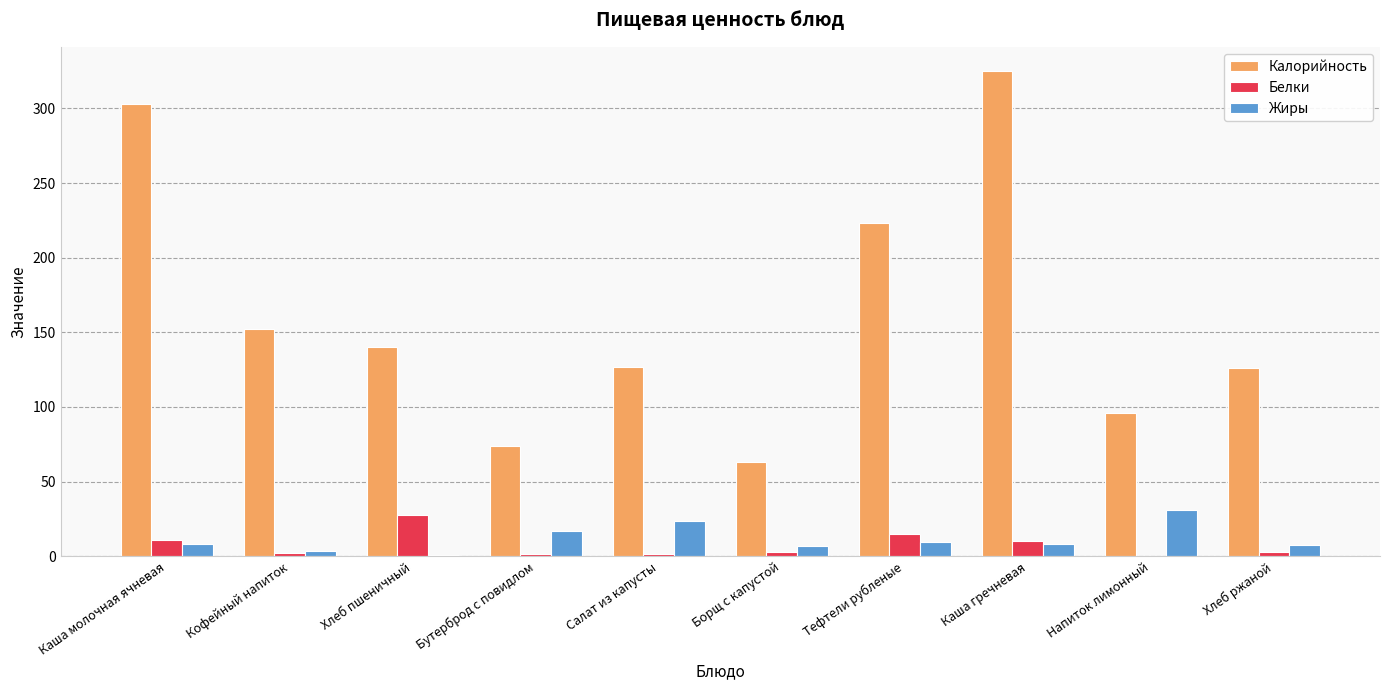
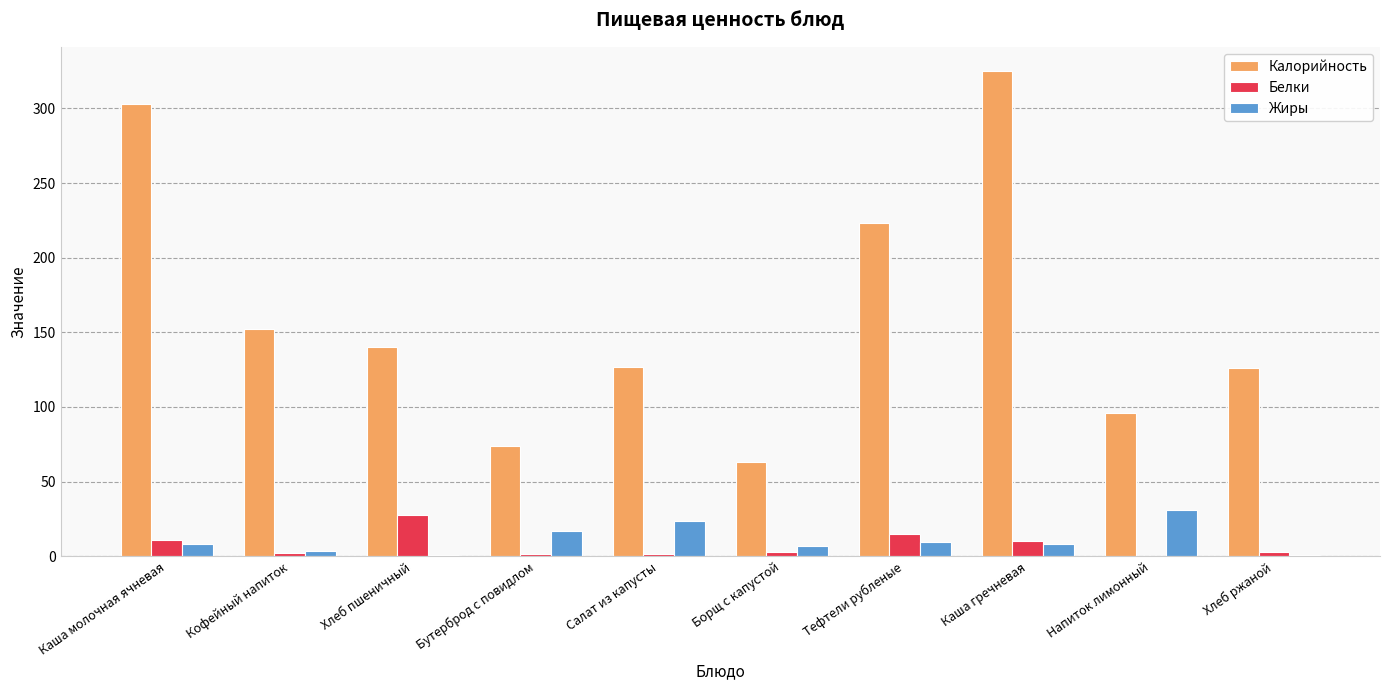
Жиры, Хлеб ржаной: 8 -> 1
